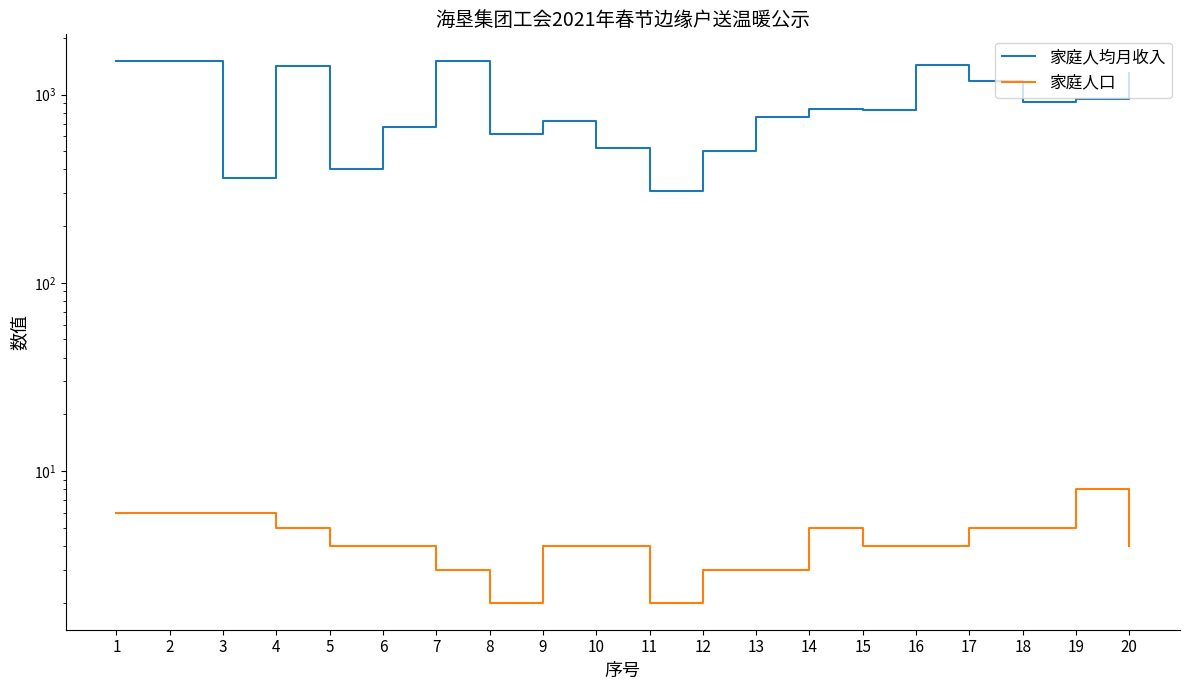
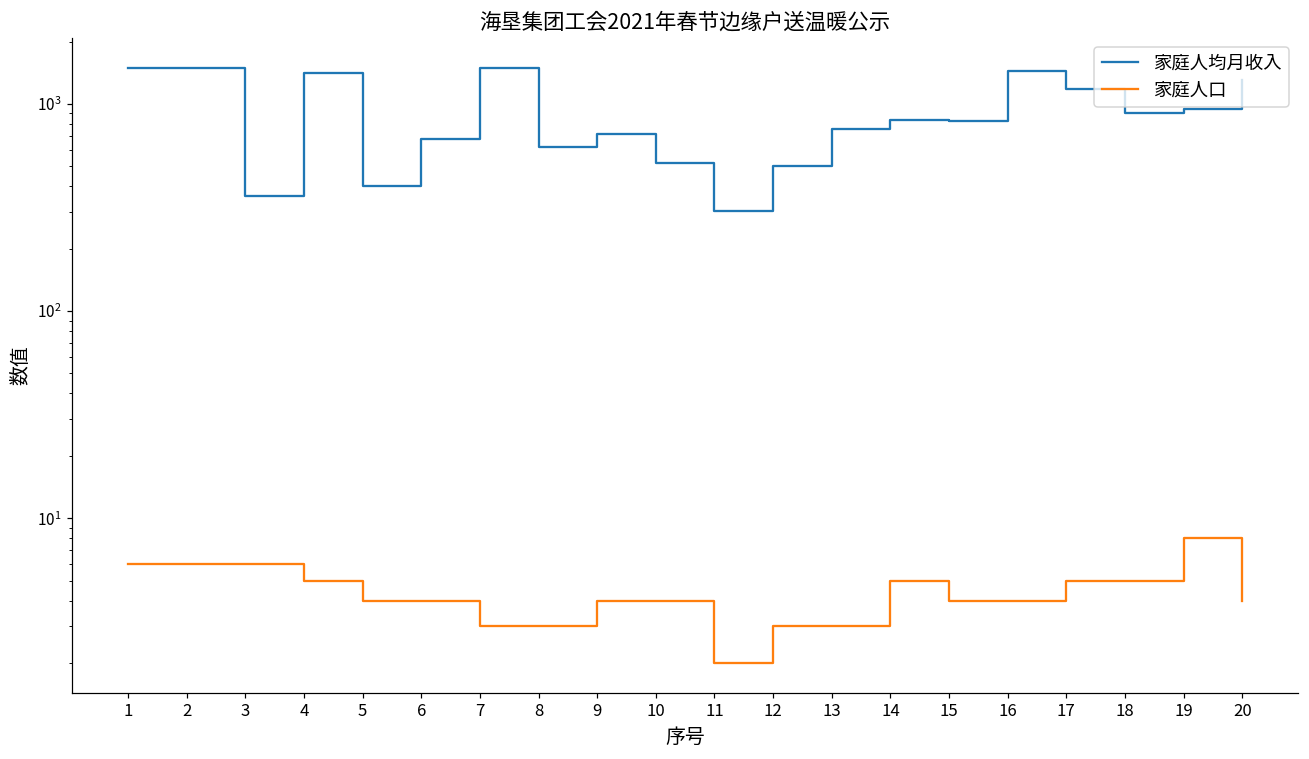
家庭人口, 8: 2 -> 3
